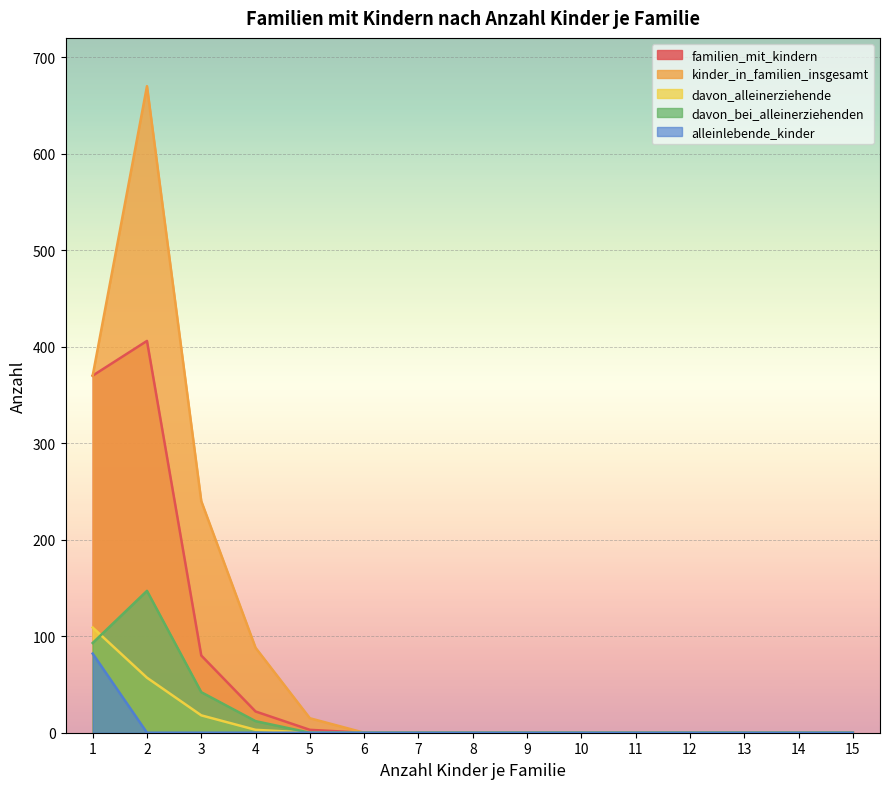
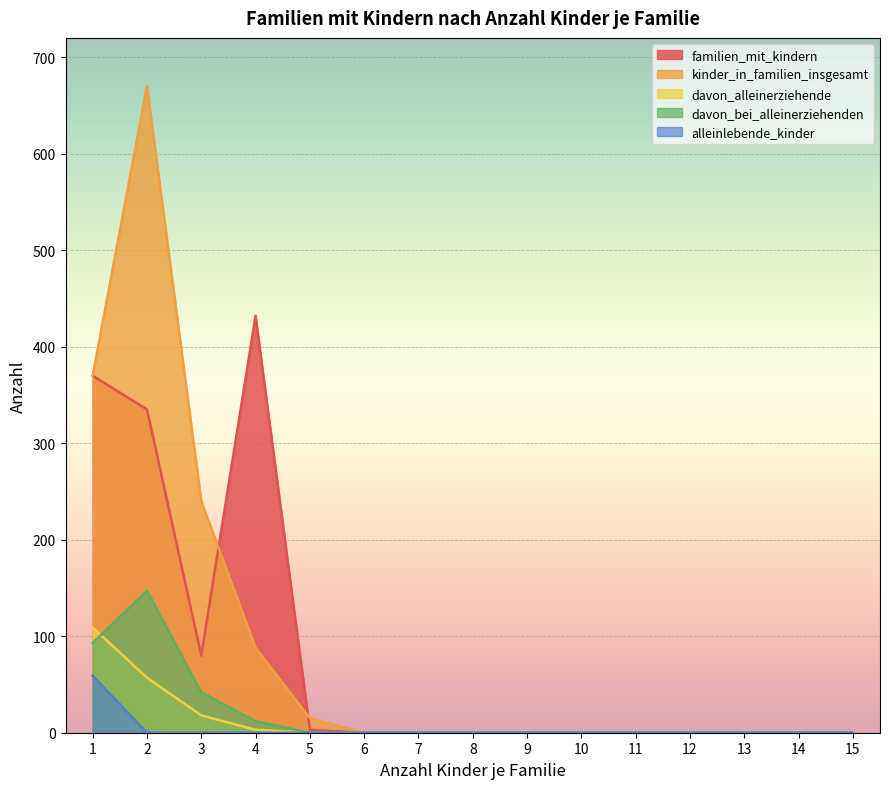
alleinlebende_kinder, 1: 80 -> 60
familien_mit_kindern, 2: 410 -> 340
familien_mit_kindern, 4: 20 -> 430
